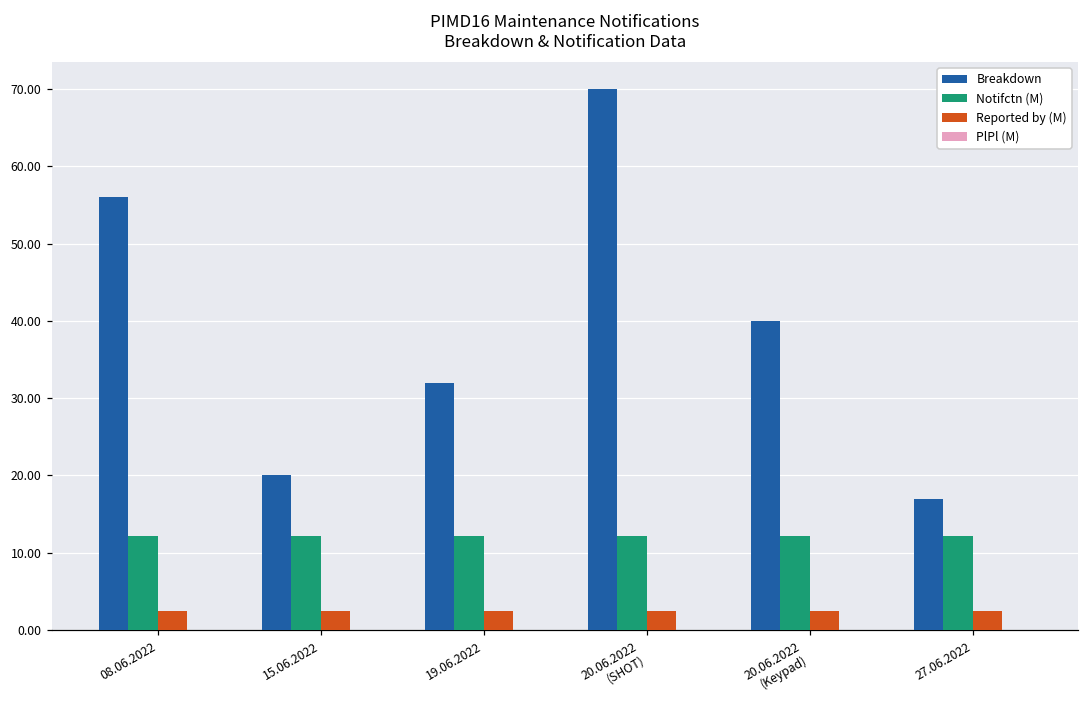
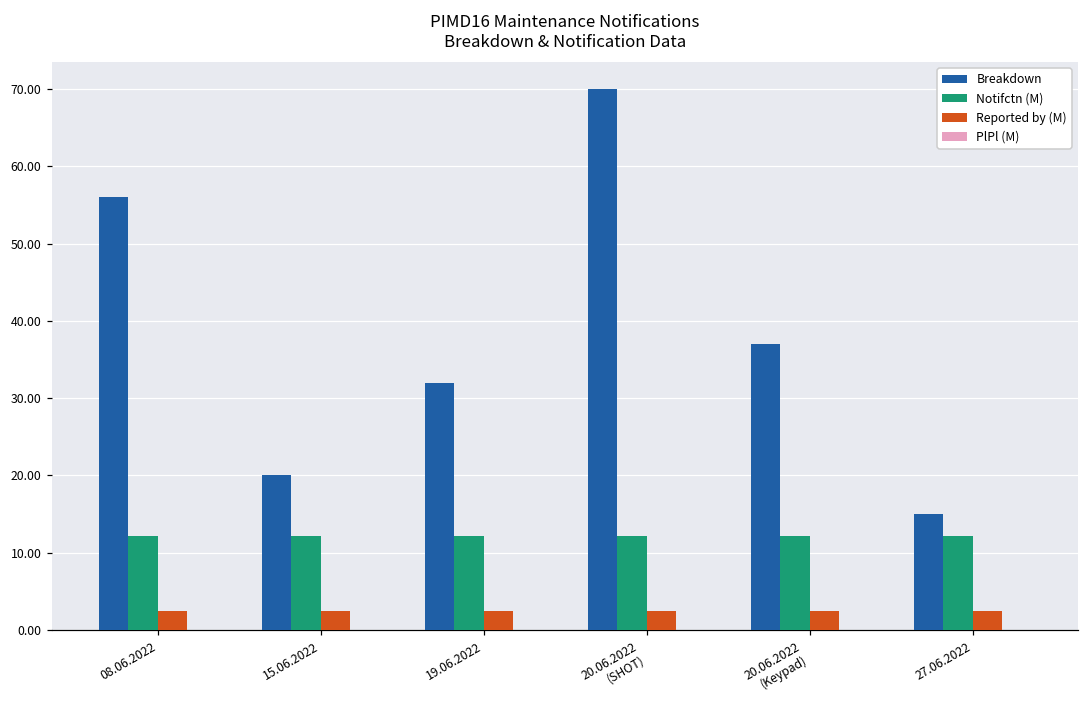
Breakdown, 20.06.2022 (Keypad): 40 -> 37
Breakdown, 27.06.2022: 17 -> 15
